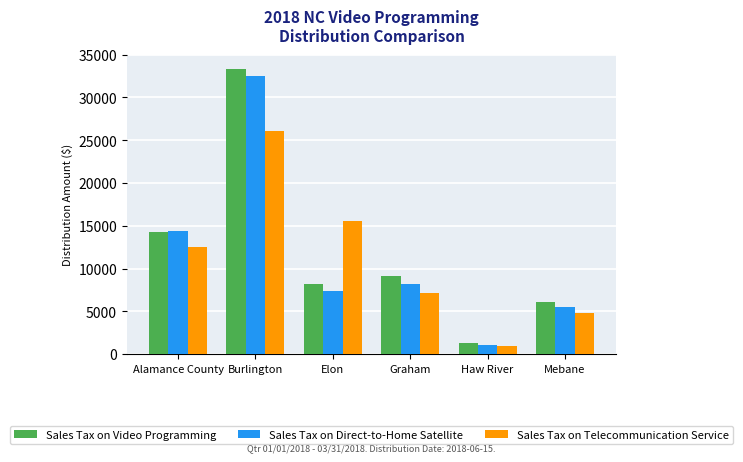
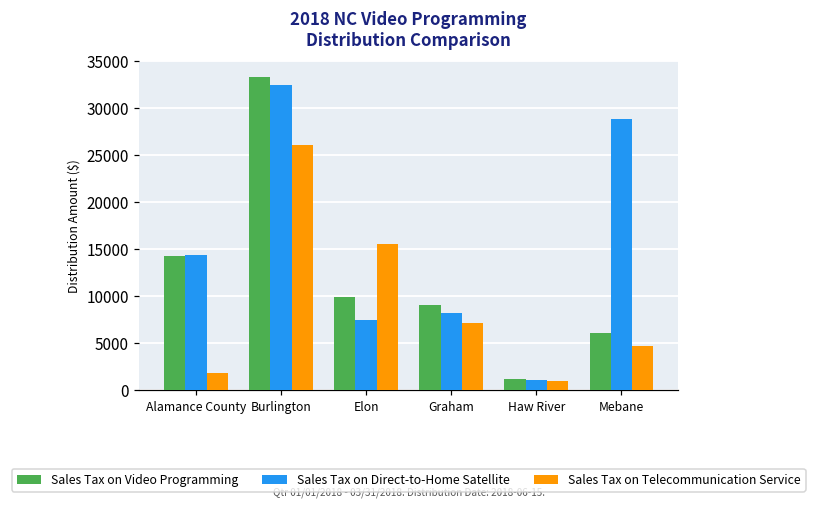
Sales Tax on Telecommunication Service, Alamance County: 12000 -> 2000
Sales Tax on Video Programming, Elon: 8000 -> 10000
Sales Tax on Direct-to-Home Satellite, Mebane: 5000 -> 29000
